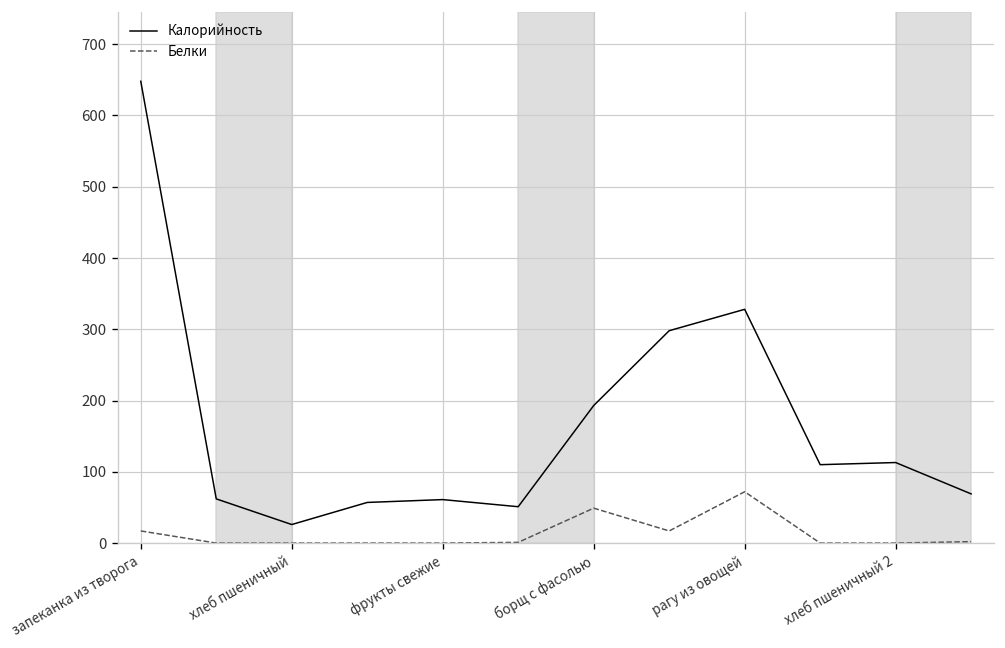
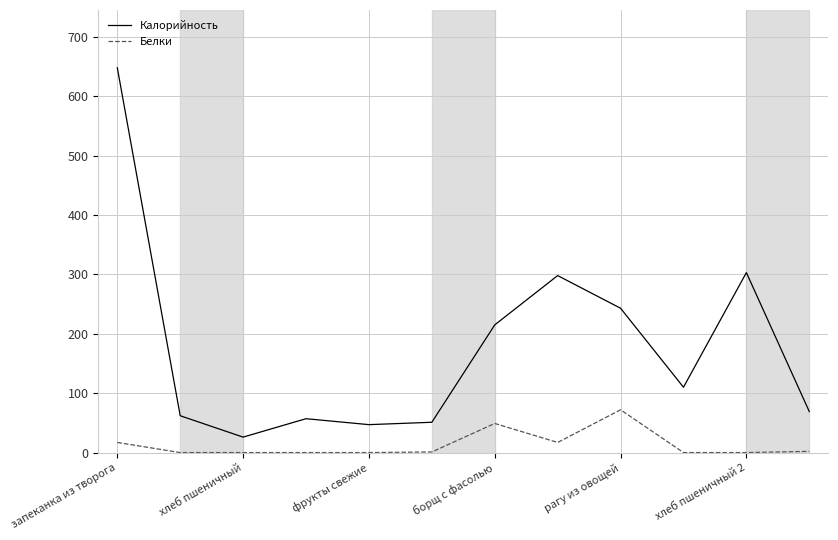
Калорийность, фрукты свежие: 60 -> 50
Калорийность, борщ с фасолью: 190 -> 220
Калорийность, рагу из овощей: 330 -> 240
Калорийность, хлеб пшеничный 2: 110 -> 300
